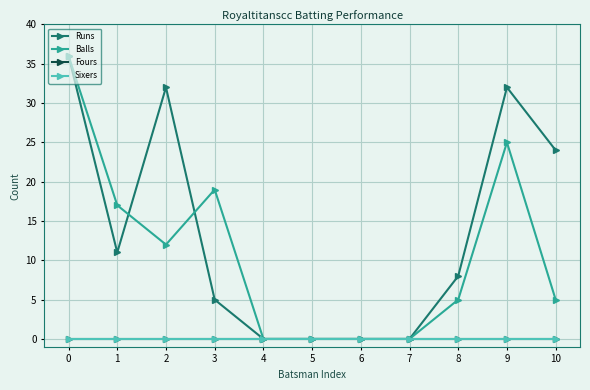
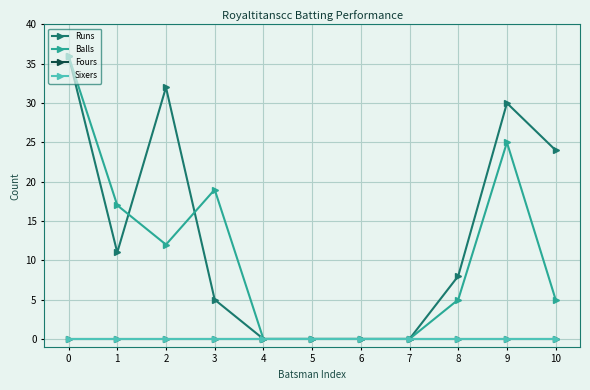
Runs, 9: 32 -> 30
